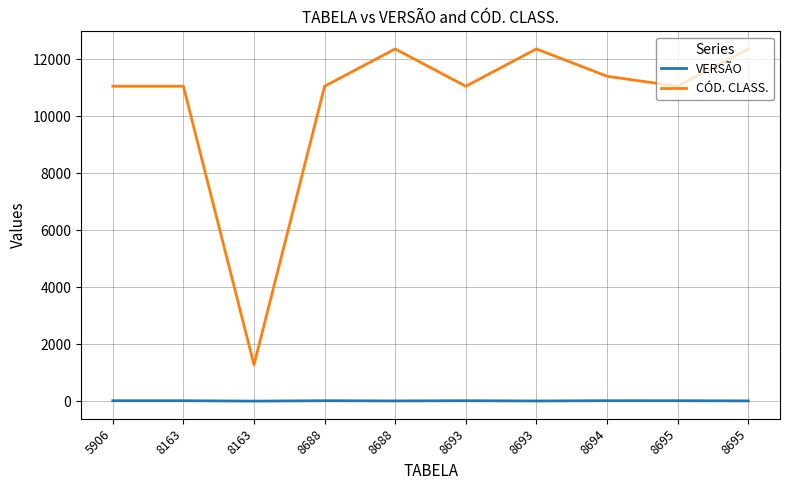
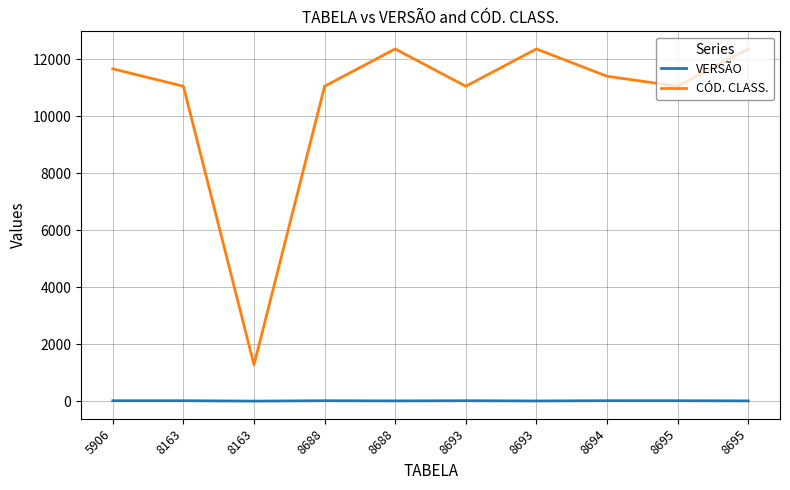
CÓD. CLASS., 5906: 11000 -> 11700
